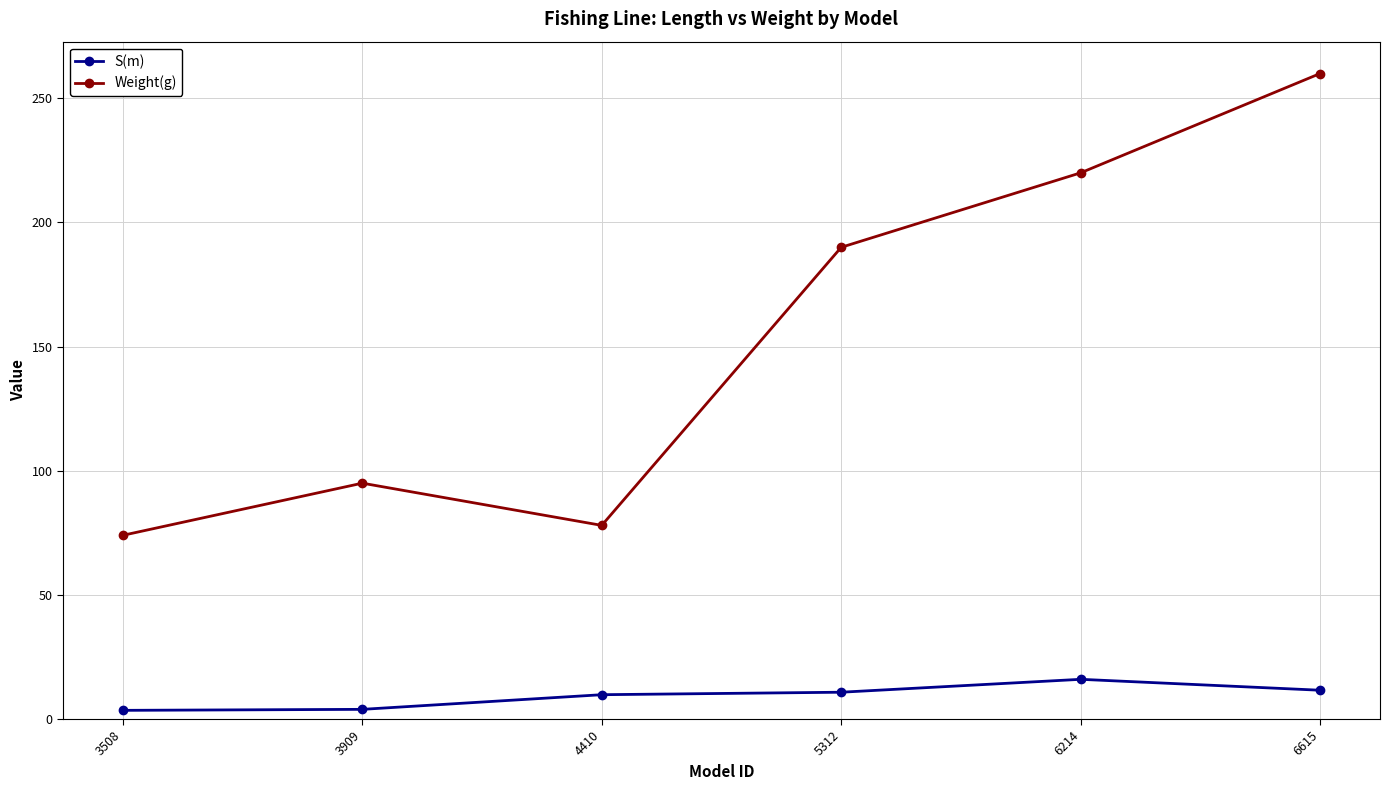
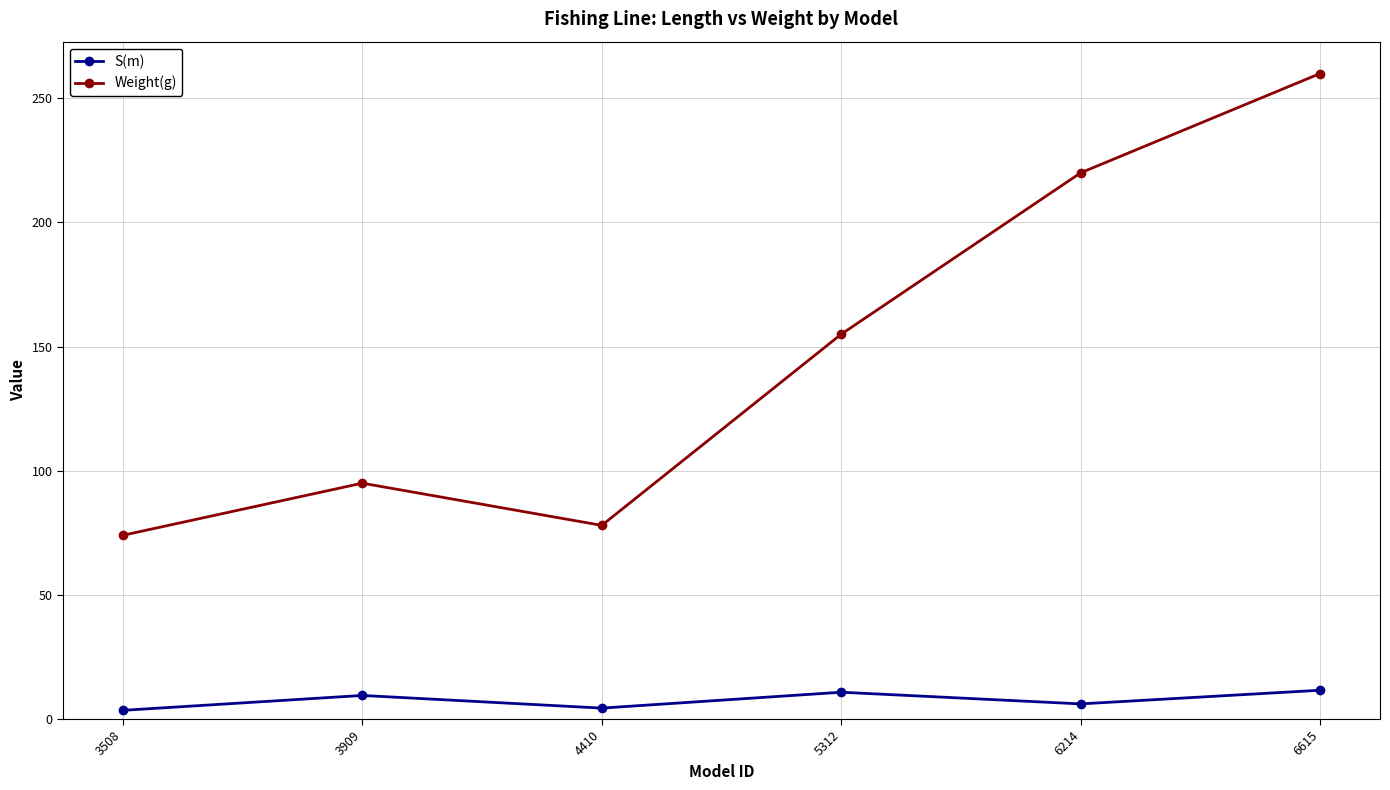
S(m), 3909: 4 -> 10
S(m), 4410: 10 -> 4
Weight(g), 5312: 190 -> 155
S(m), 6214: 16 -> 6
